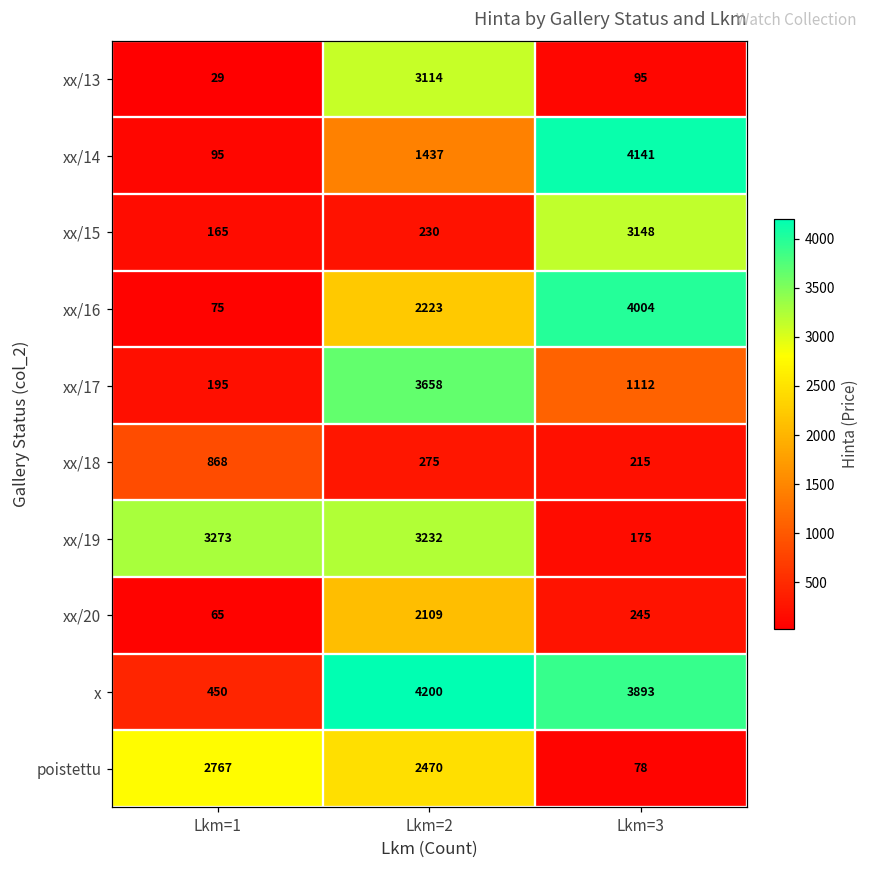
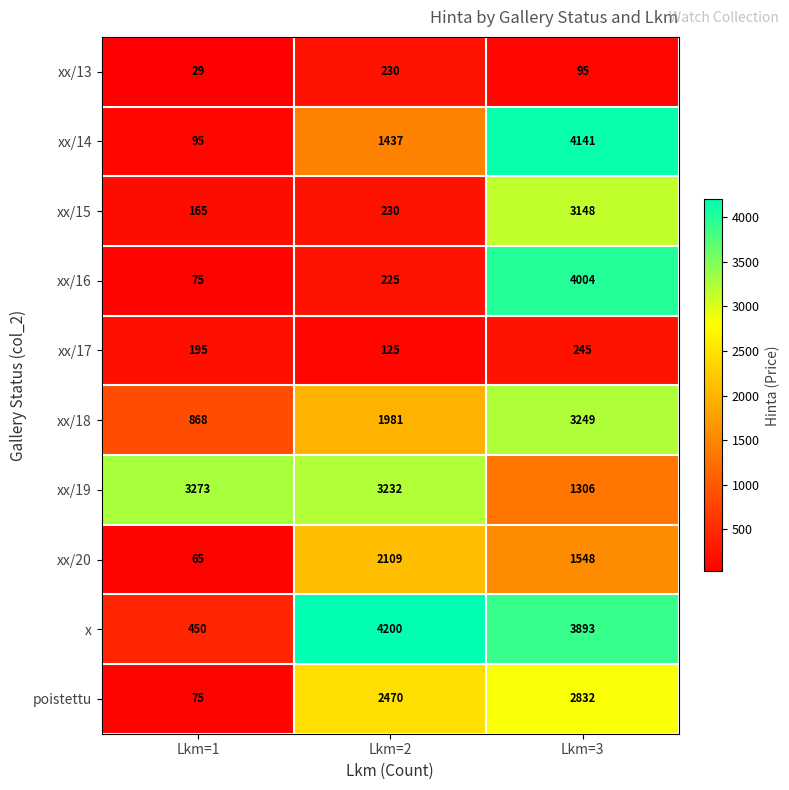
xx/13, Lkm=2: 3114 -> 230
xx/16, Lkm=2: 2223 -> 225
xx/17, Lkm=2: 3658 -> 125
xx/17, Lkm=3: 1112 -> 245
xx/18, Lkm=2: 275 -> 1981
xx/18, Lkm=3: 215 -> 3249
xx/19, Lkm=3: 175 -> 1306
xx/20, Lkm=3: 245 -> 1548
poistettu, Lkm=1: 2767 -> 75
poistettu, Lkm=3: 78 -> 2832
